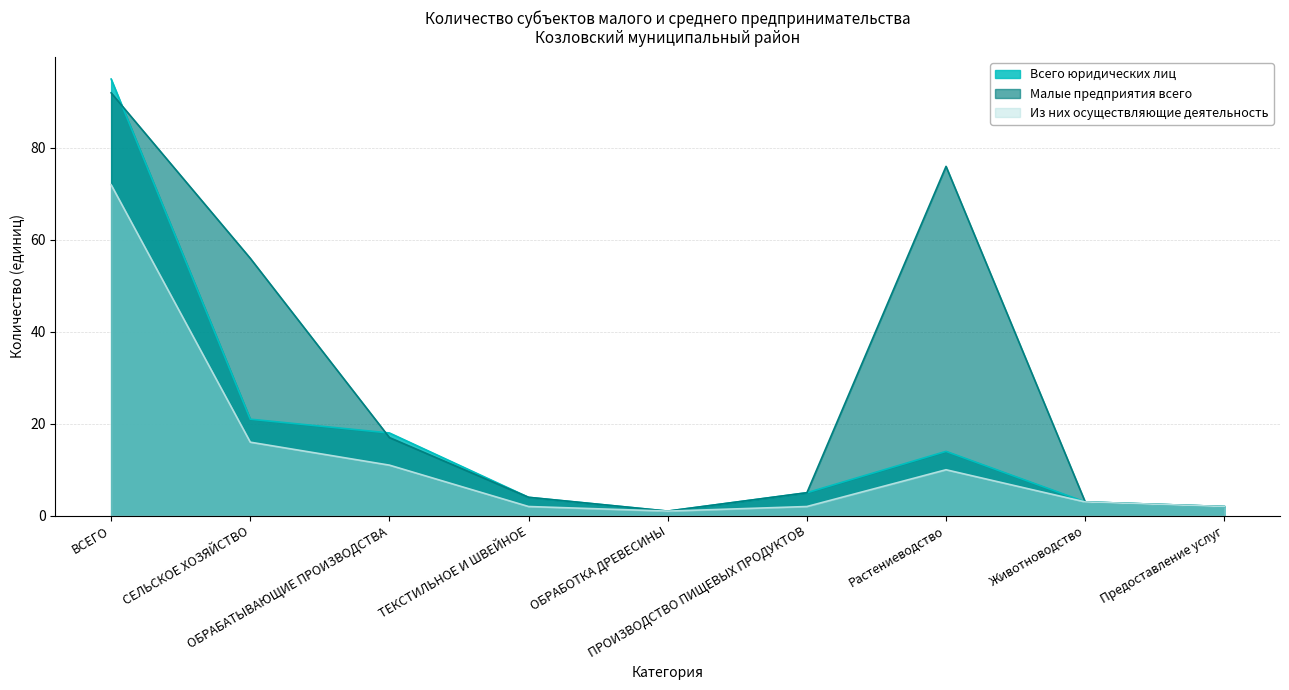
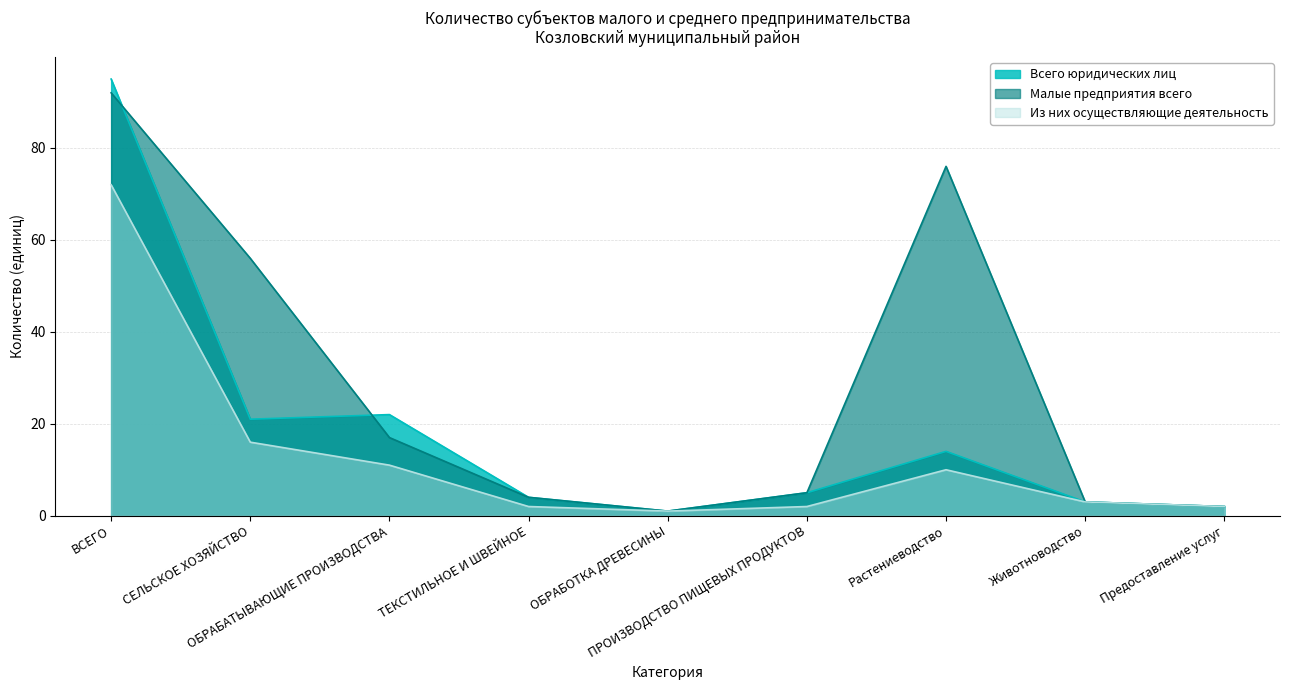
Всего юридических лиц, ОБРАБАТЫВАЮЩИЕ ПРОИЗВОДСТВА: 18 -> 22
